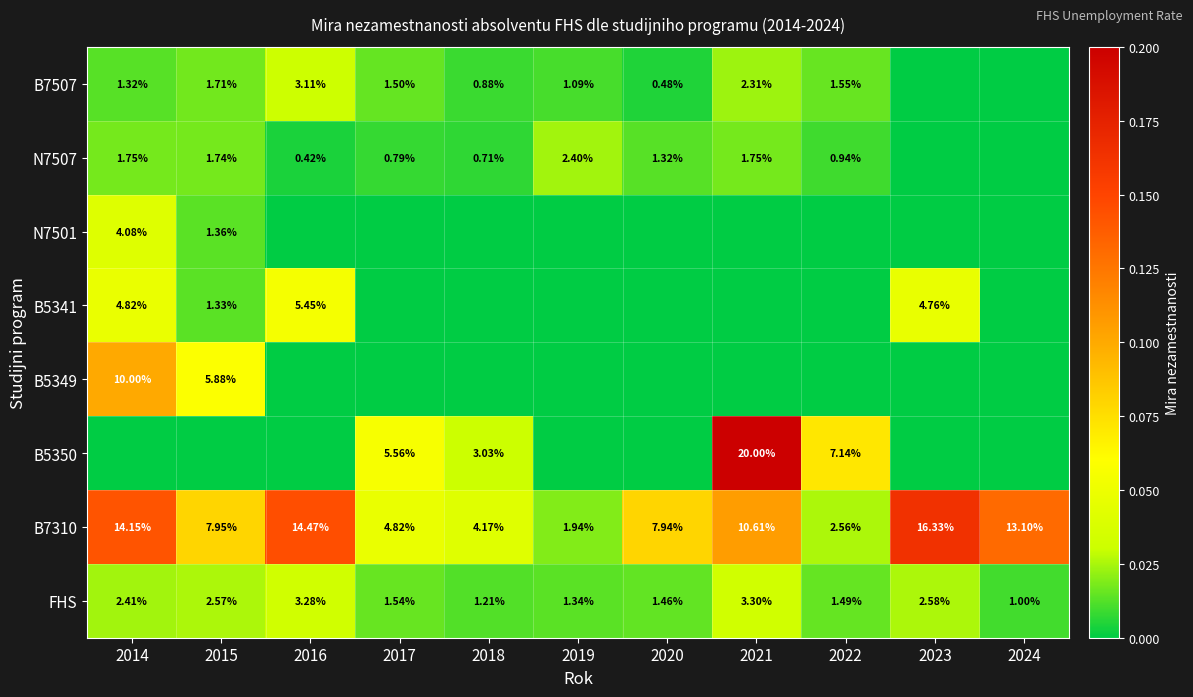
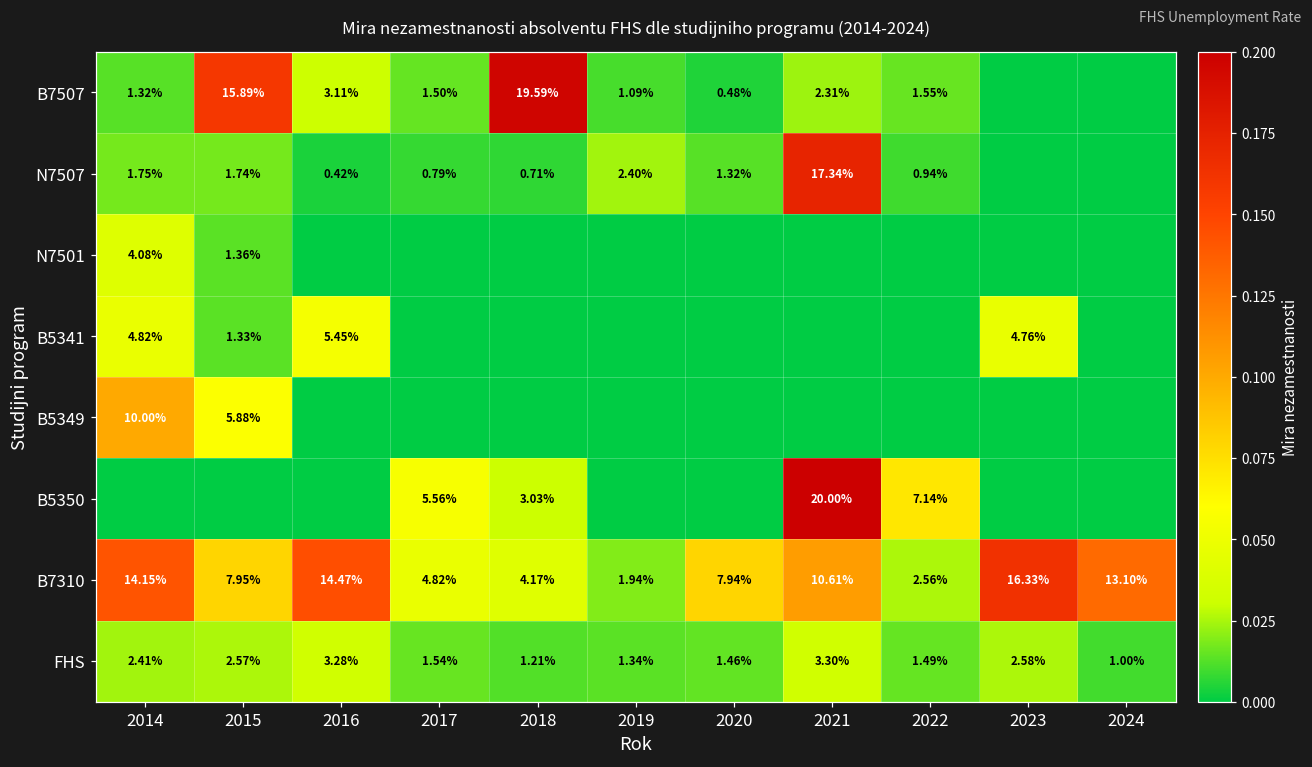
B7507, 2015: 1.71% -> 15.89%
B7507, 2018: 0.88% -> 19.59%
N7507, 2021: 1.75% -> 17.34%
